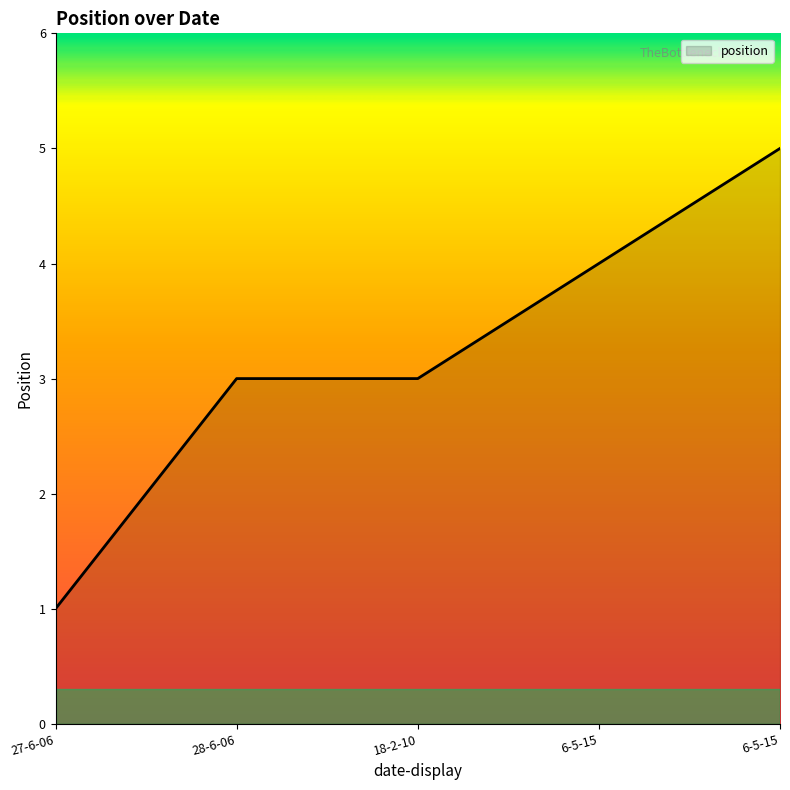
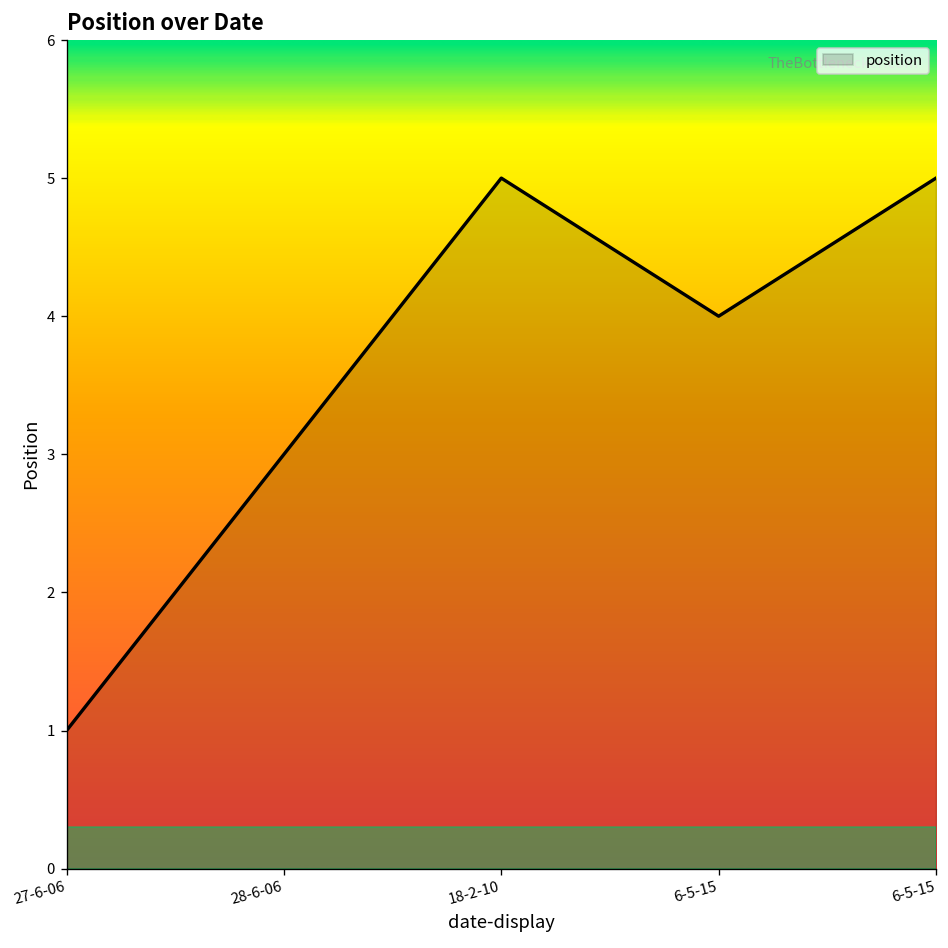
18-2-10: 3 -> 5
